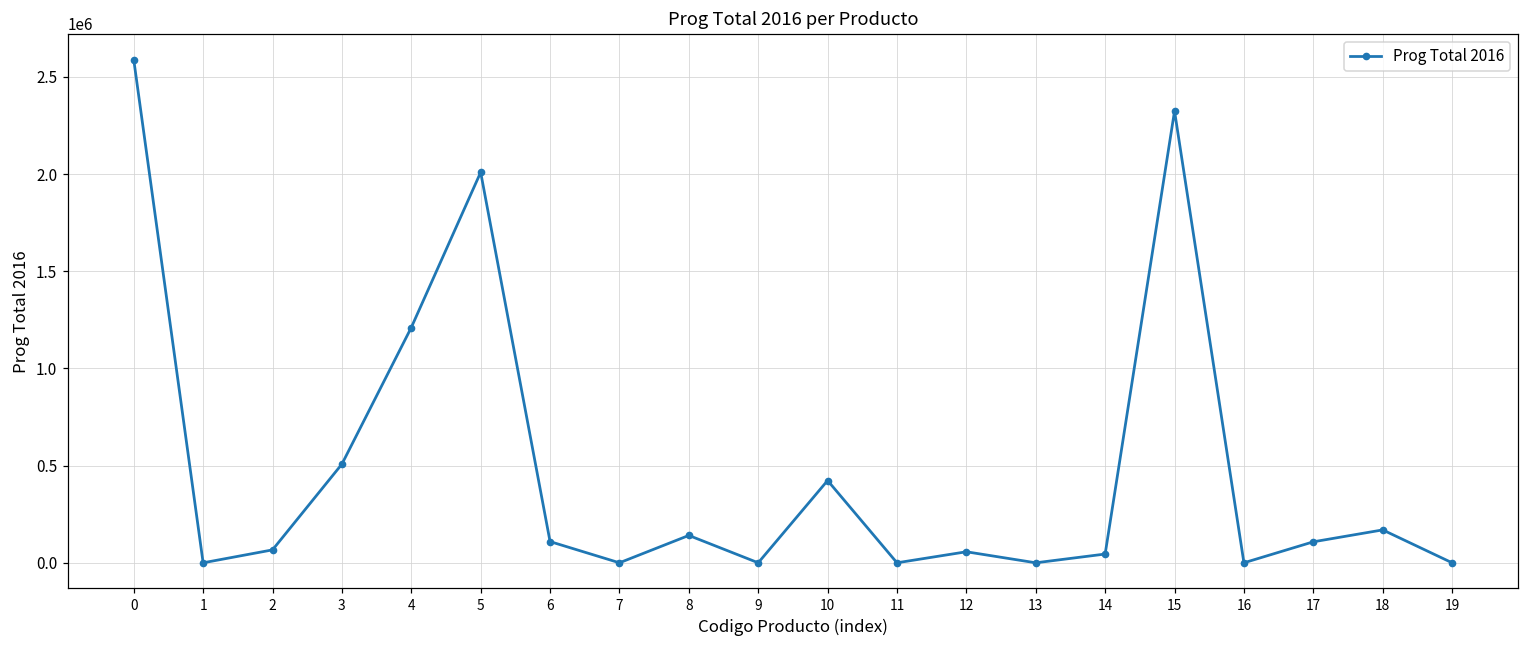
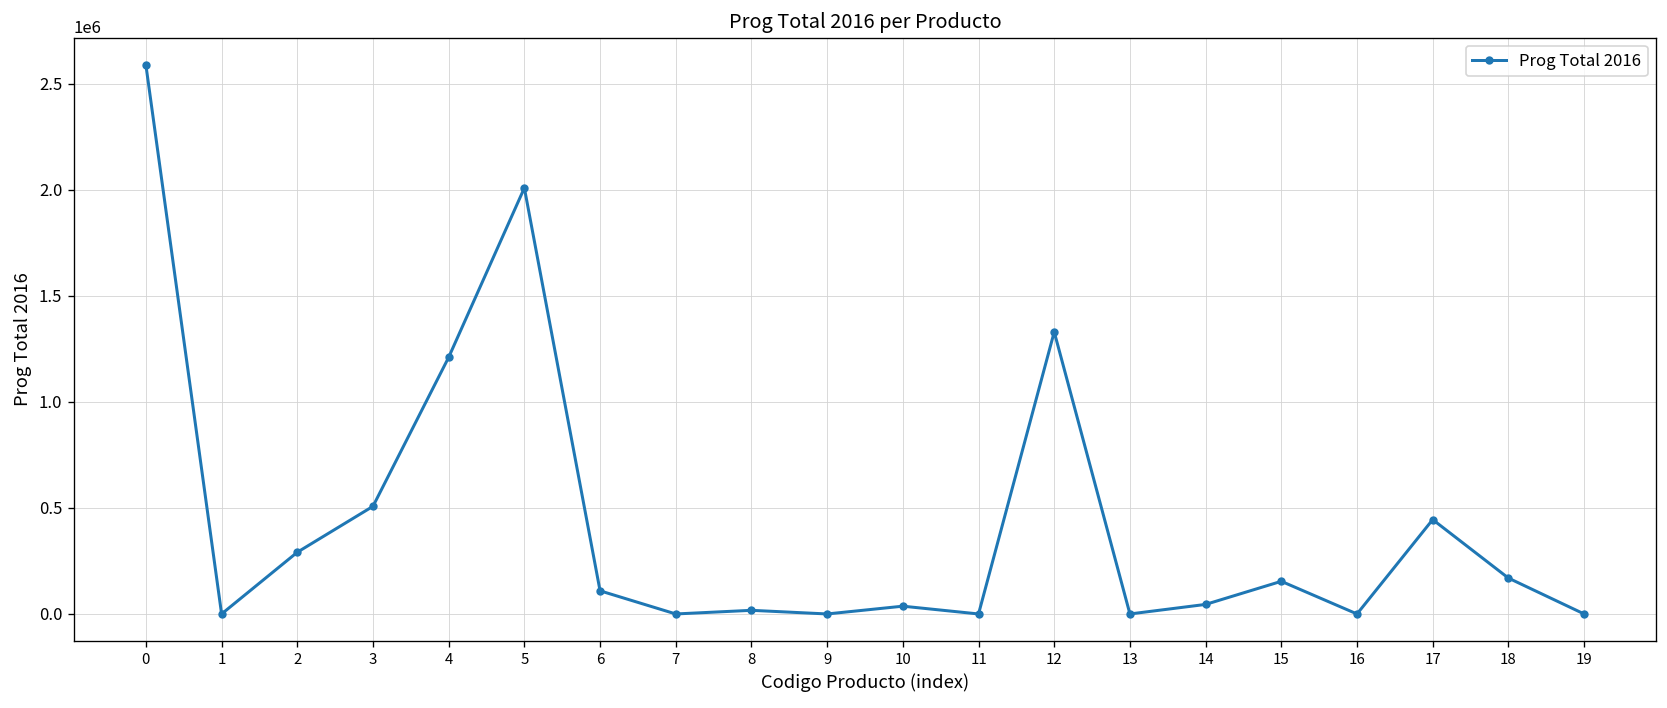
2: 70000 -> 290000
8: 140000 -> 20000
10: 420000 -> 40000
12: 60000 -> 1330000
15: 2320000 -> 150000
17: 110000 -> 450000
